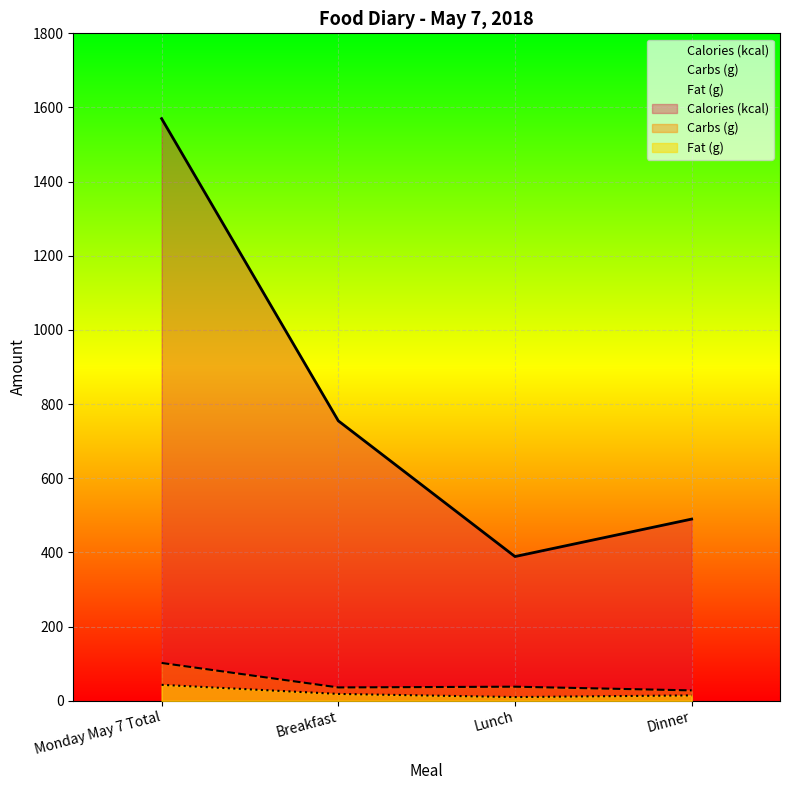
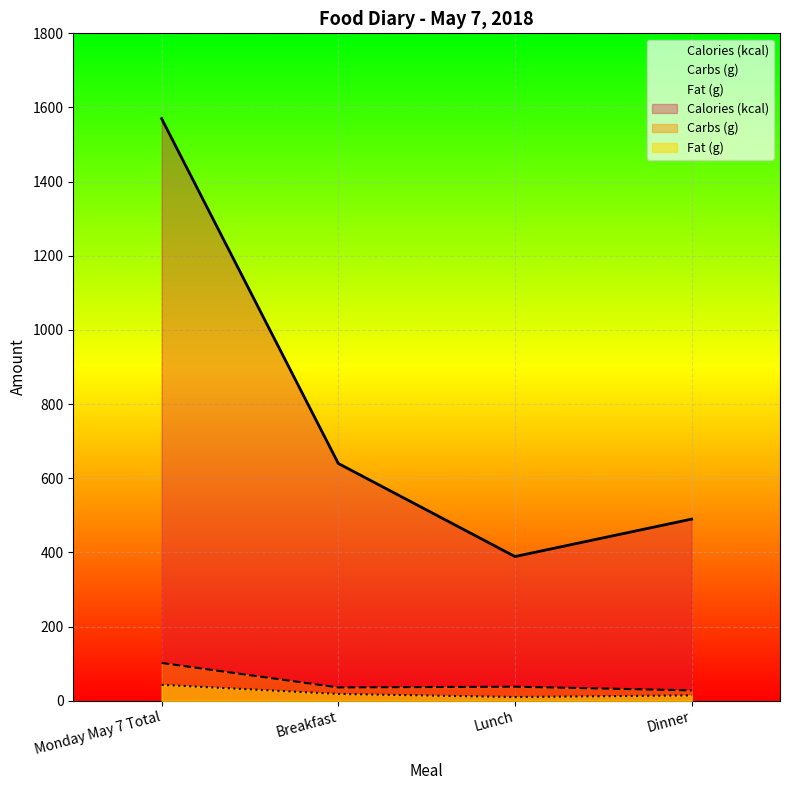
Calories (kcal), Breakfast: 760 -> 640
